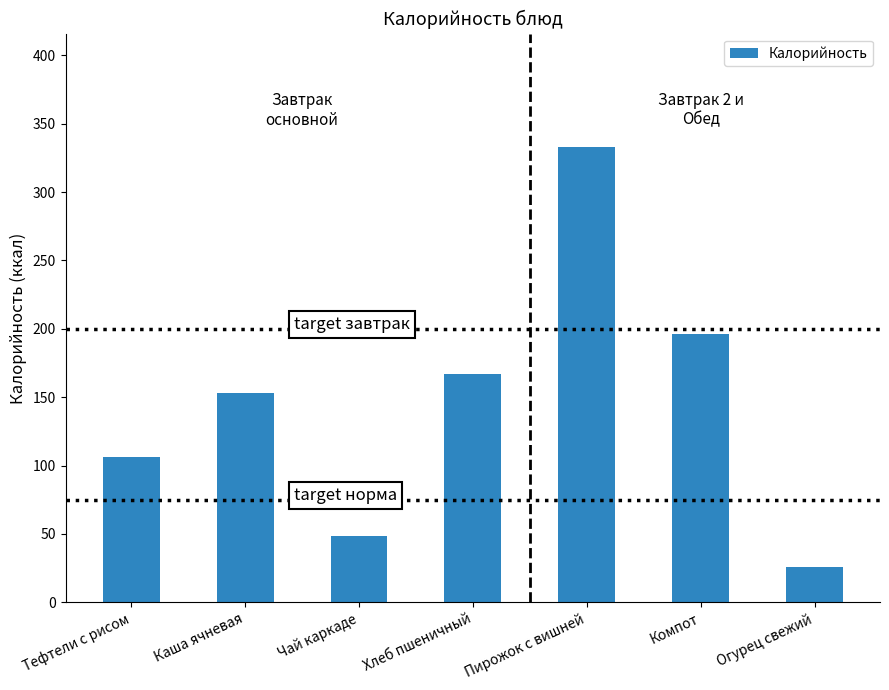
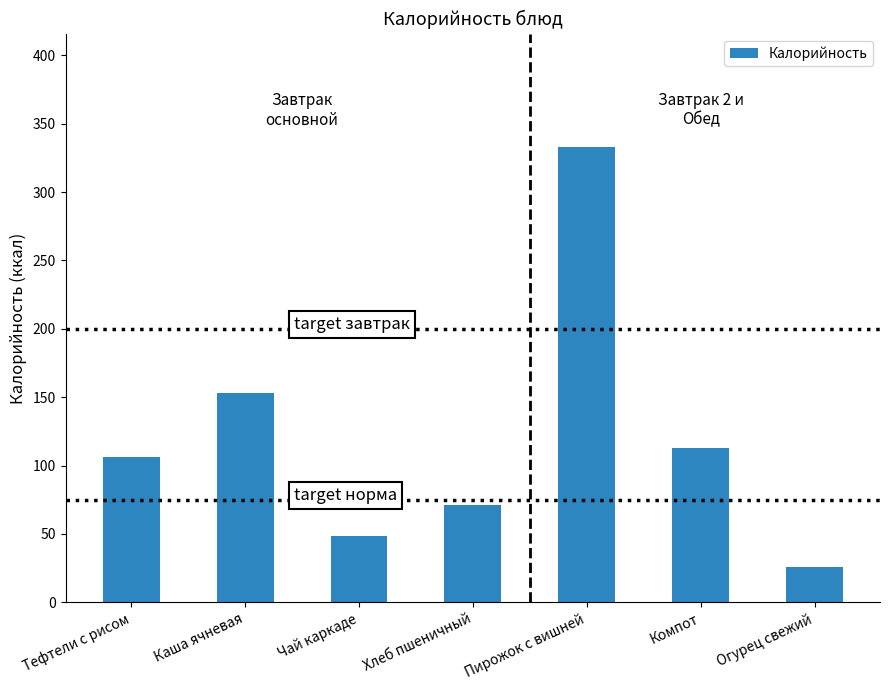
Хлеб пшеничный: 167 -> 71
Компот: 196 -> 113
